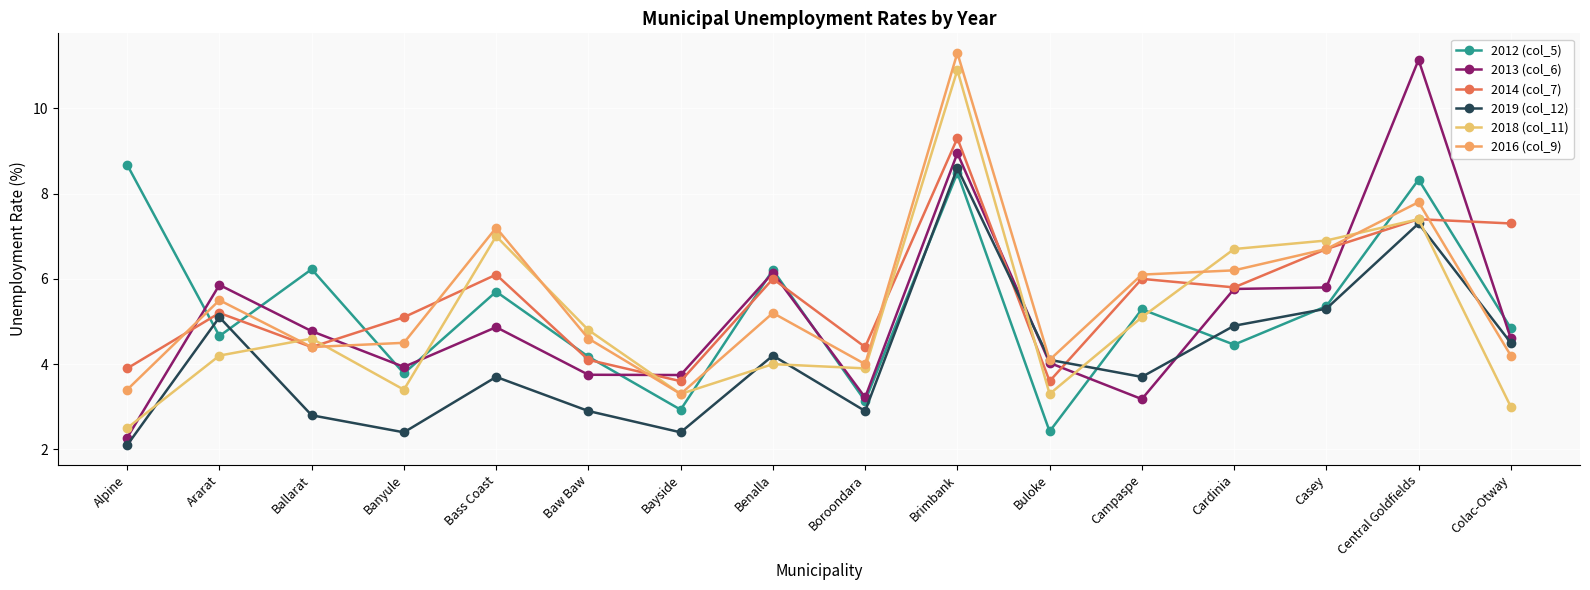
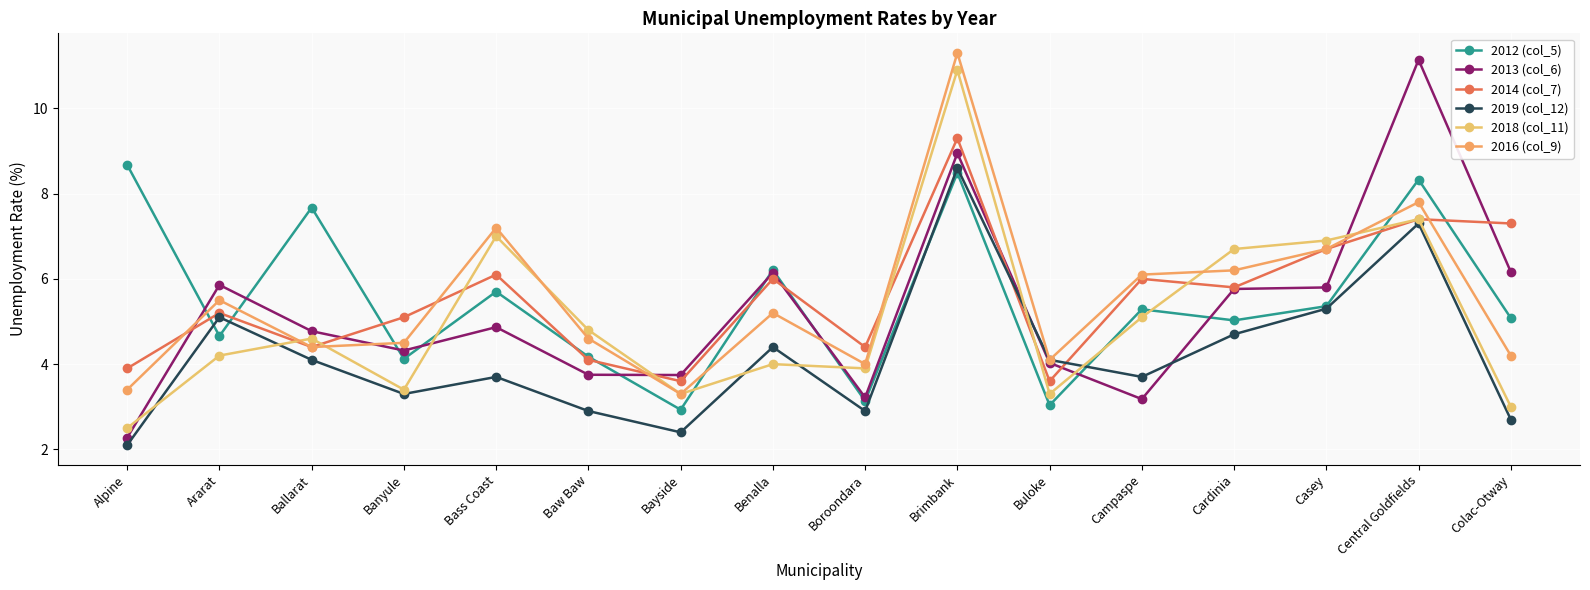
2012 (col_5), Ballarat: 6.2 -> 7.7
2019 (col_12), Ballarat: 2.8 -> 4.1
2012 (col_5), Banyule: 3.8 -> 4.1
2013 (col_6), Banyule: 3.9 -> 4.3
2019 (col_12), Banyule: 2.4 -> 3.3
2019 (col_12), Benalla: 4.2 -> 4.4
2012 (col_5), Buloke: 2.4 -> 3.0
2012 (col_5), Cardinia: 4.5 -> 5.0
2019 (col_12), Cardinia: 4.9 -> 4.7
2012 (col_5), Colac-Otway: 4.8 -> 5.1
2013 (col_6), Colac-Otway: 4.6 -> 6.2
2019 (col_12), Colac-Otway: 4.5 -> 2.7
